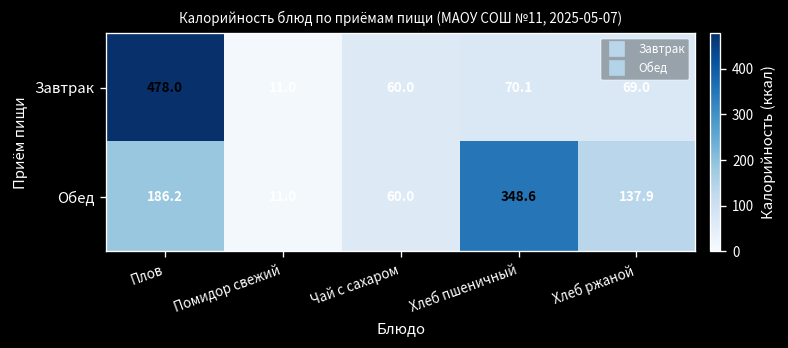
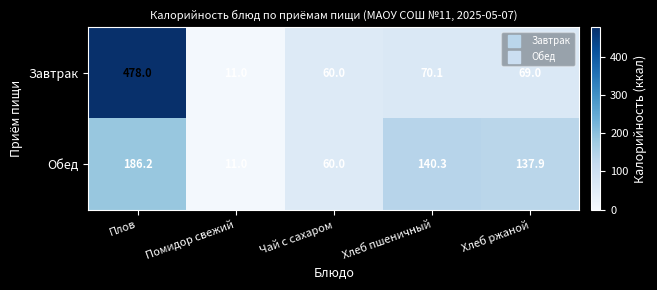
Обед, Хлеб пшеничный: 348.6 -> 140.3
